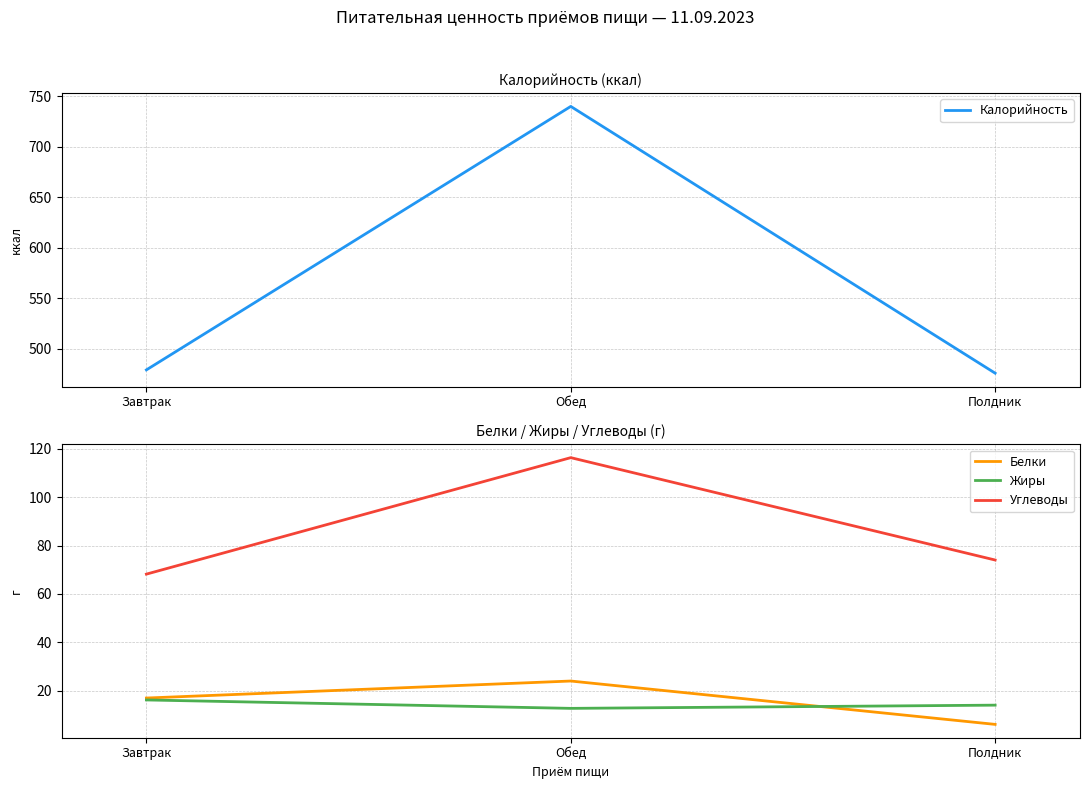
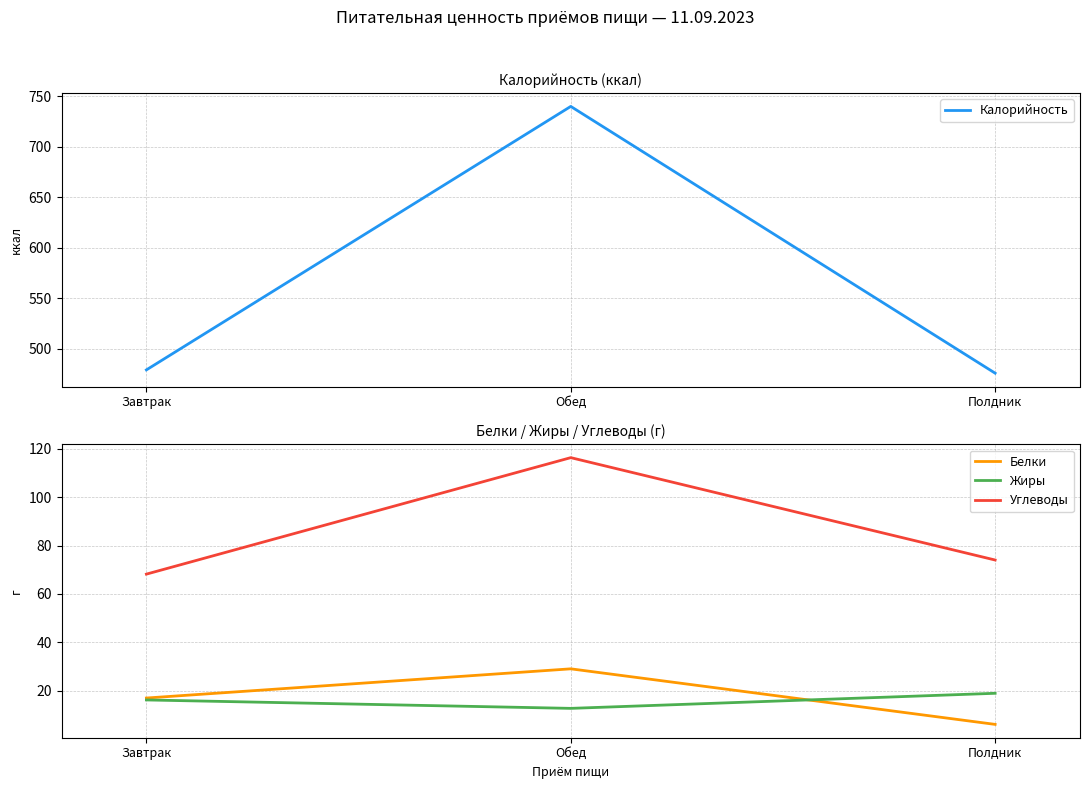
Белки / Жиры / Углеводы (г), Белки, Обед: 24 -> 29
Белки / Жиры / Углеводы (г), Жиры, Полдник: 14 -> 19
